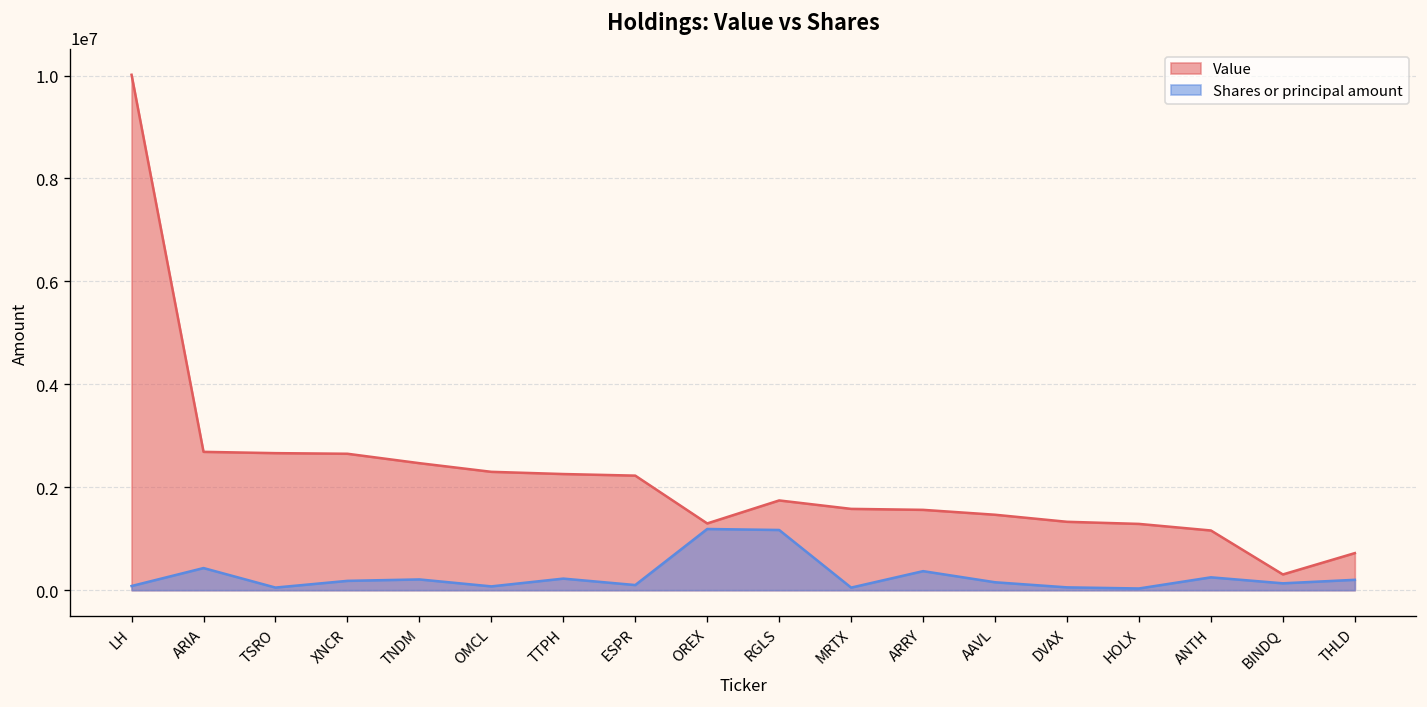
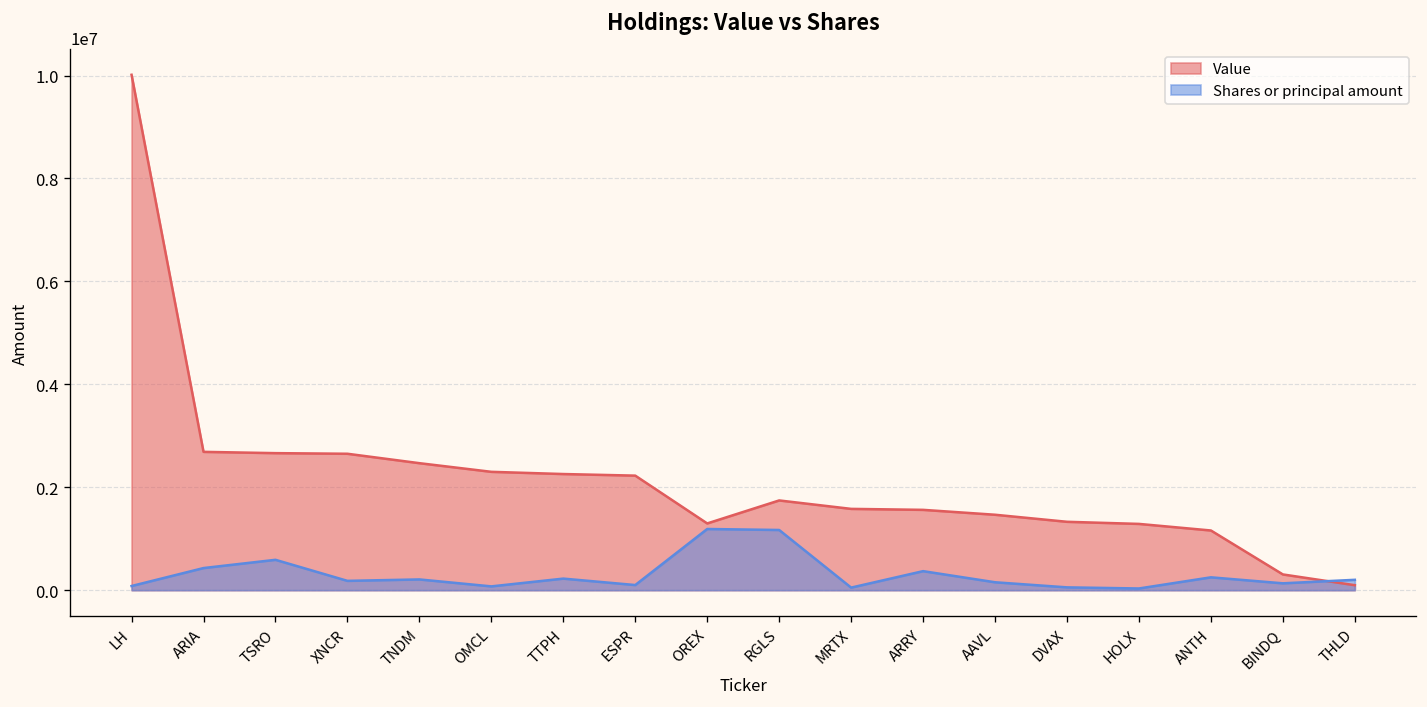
Shares or principal amount, TSRO: 100000 -> 600000
Value, THLD: 700000 -> 100000
